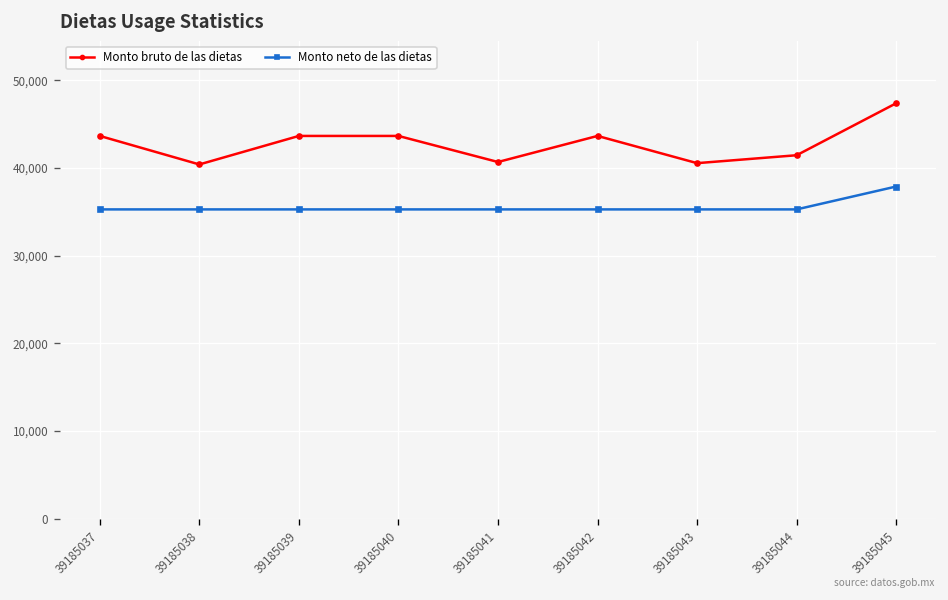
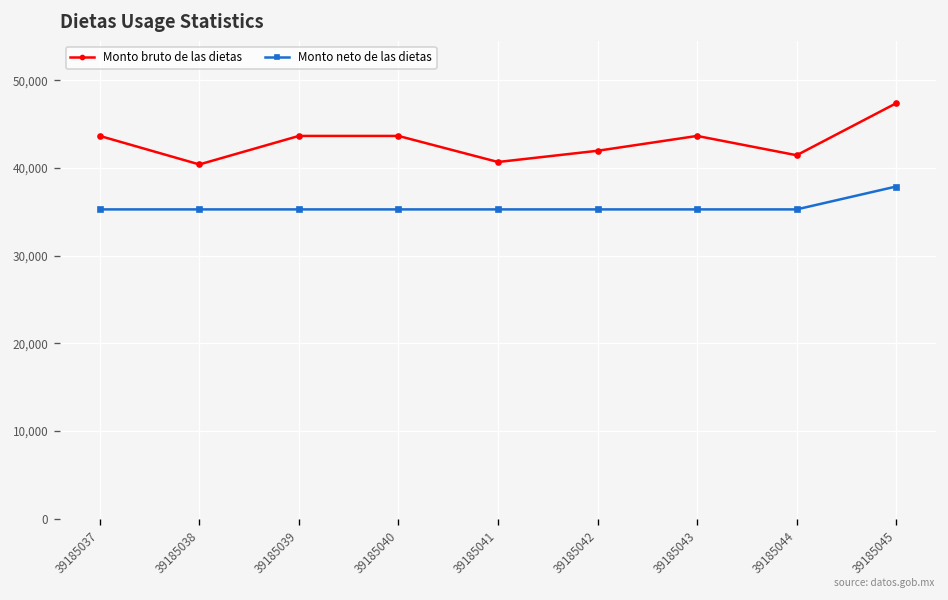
Monto bruto de las dietas, 39185042: 44,000 -> 42,000
Monto bruto de las dietas, 39185043: 41,000 -> 44,000
